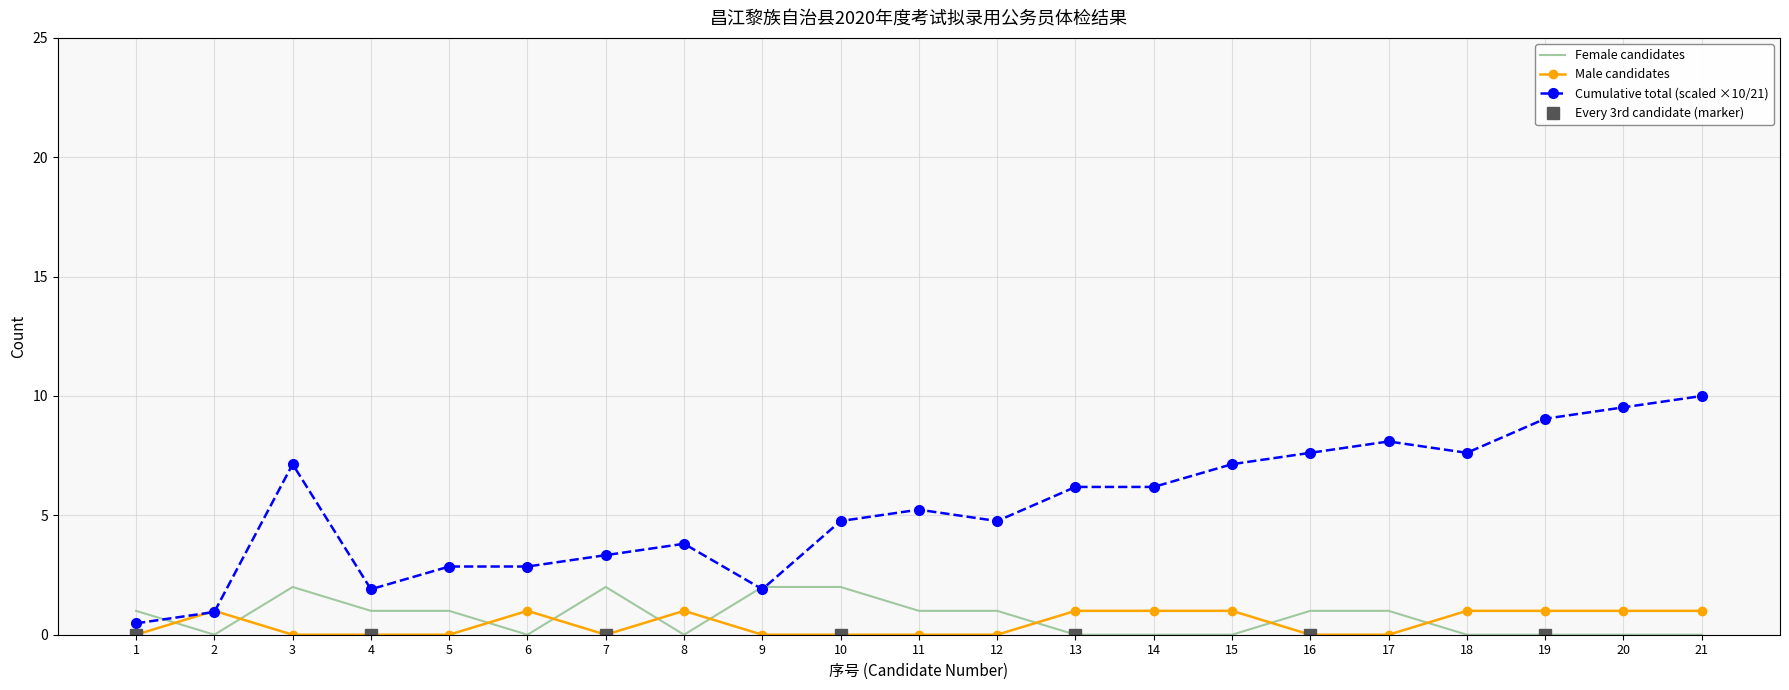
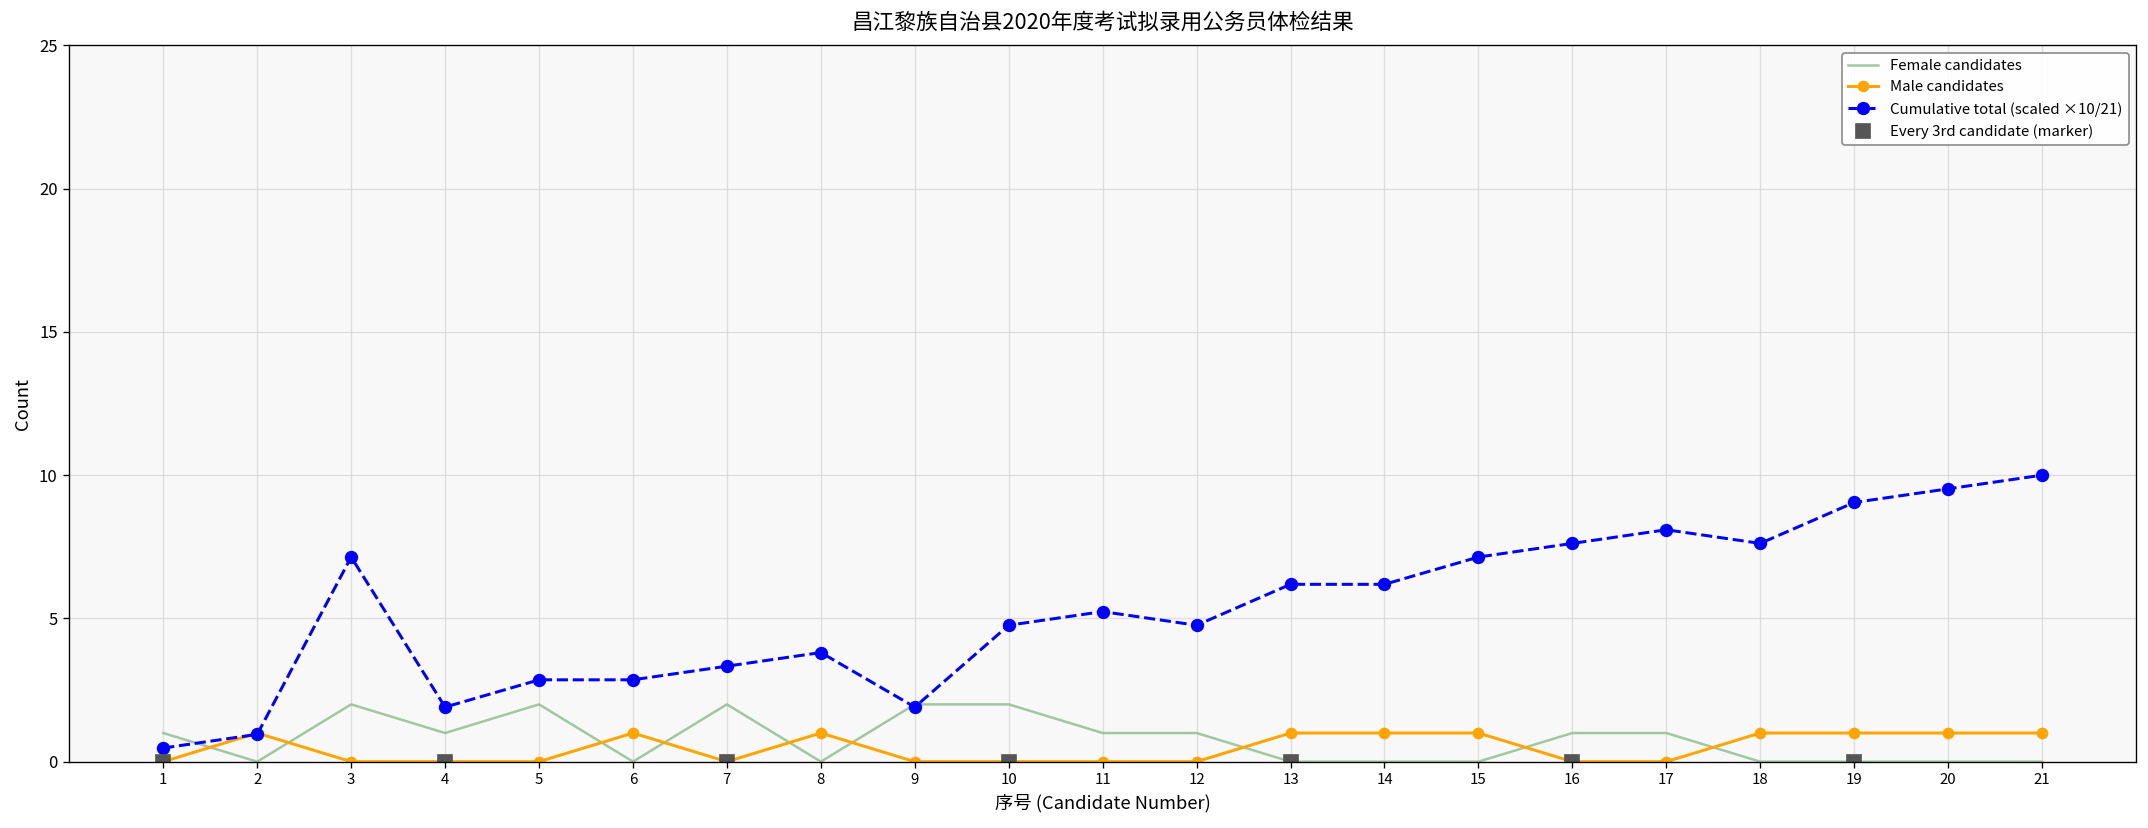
Female candidates, 5: 1 -> 2
